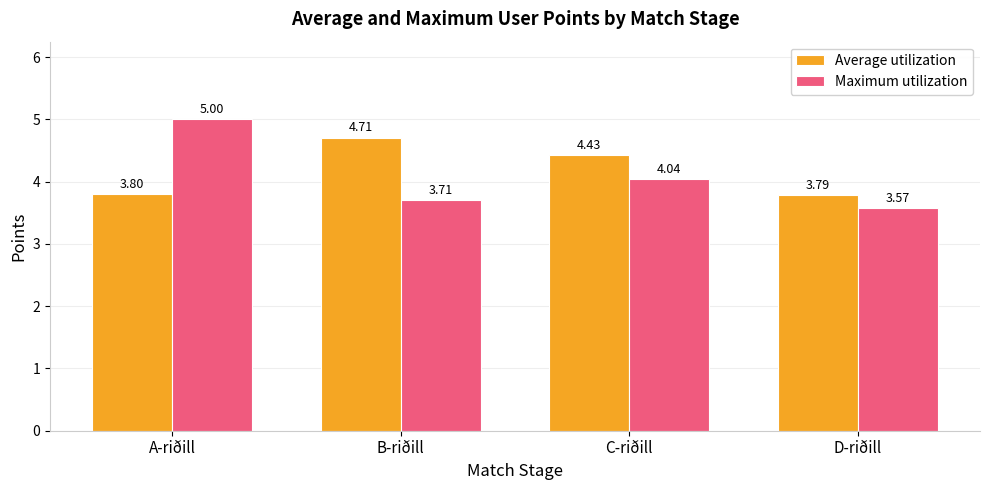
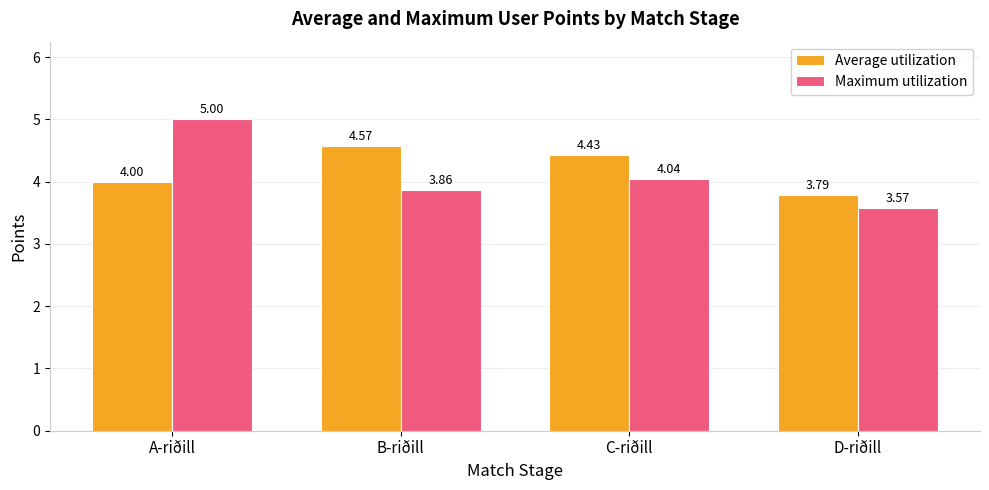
Average utilization, A-riðill: 3.80 -> 4.00
Average utilization, B-riðill: 4.71 -> 4.57
Maximum utilization, B-riðill: 3.71 -> 3.86
